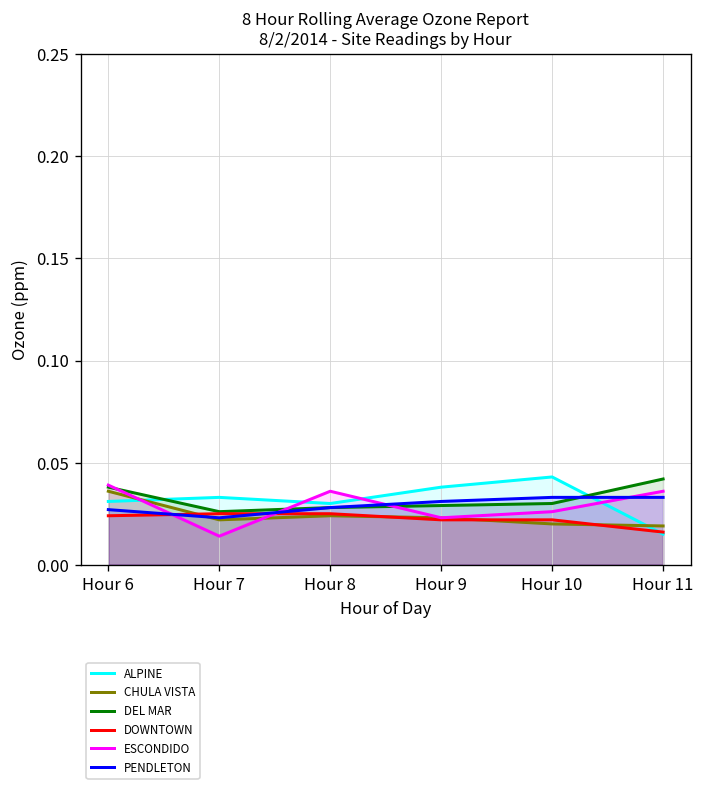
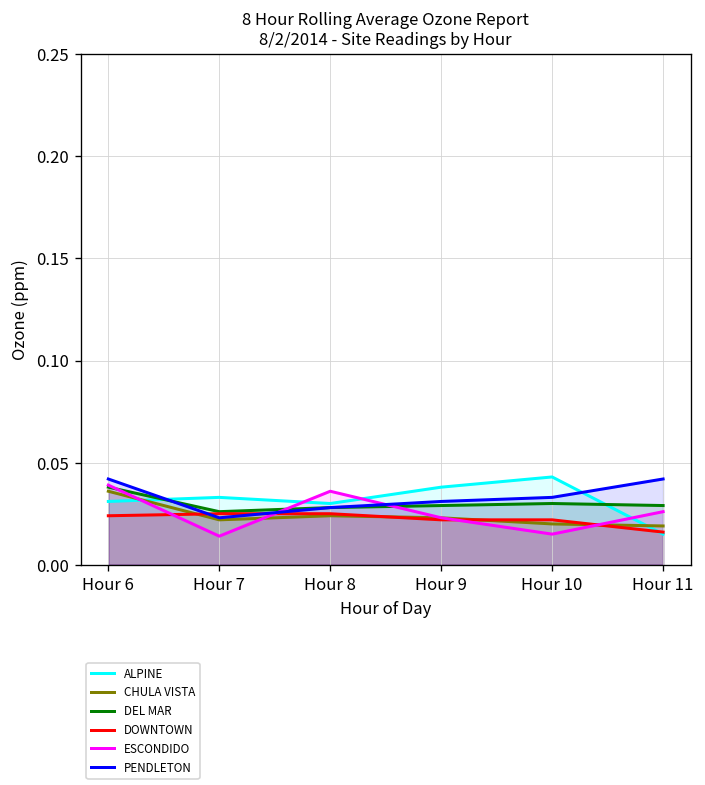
PENDLETON, Hour 6: 0.027 -> 0.042
ESCONDIDO, Hour 10: 0.026 -> 0.015
DEL MAR, Hour 11: 0.042 -> 0.029
ESCONDIDO, Hour 11: 0.036 -> 0.026
PENDLETON, Hour 11: 0.033 -> 0.042
